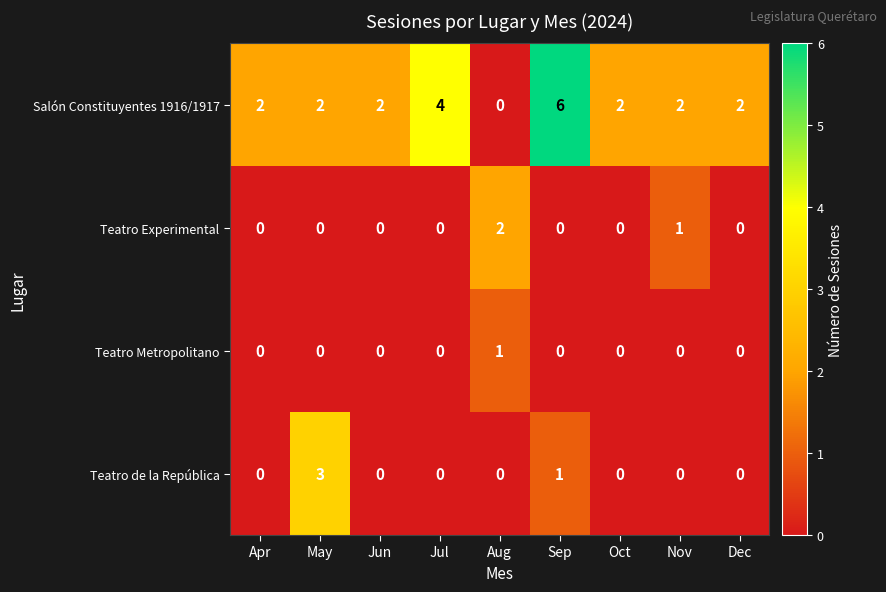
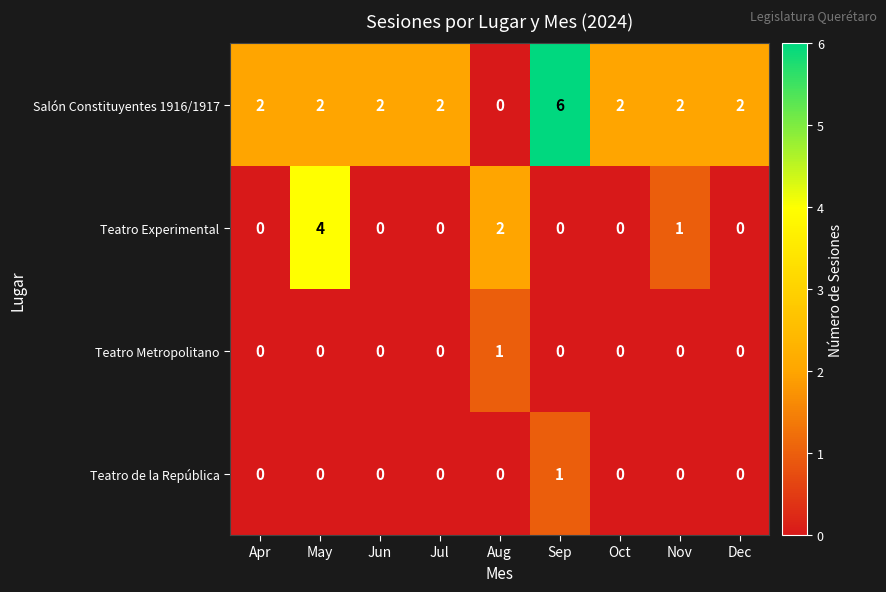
Salón Constituyentes 1916/1917, Jul: 4 -> 2
Teatro Experimental, May: 0 -> 4
Teatro de la República, May: 3 -> 0
